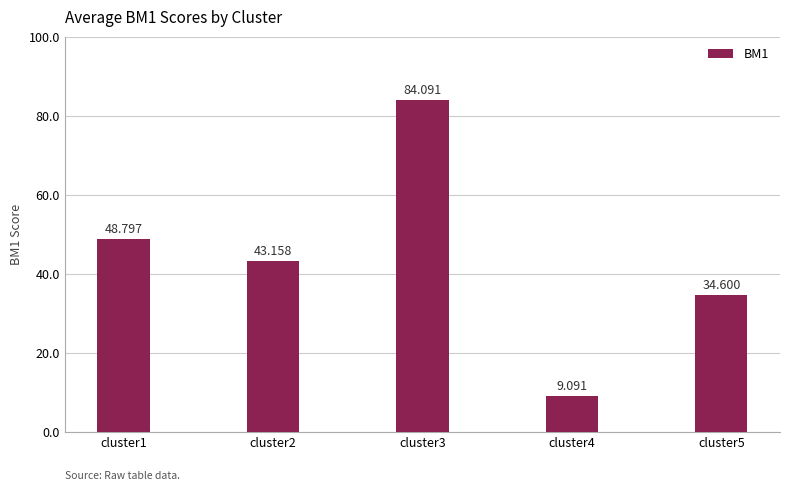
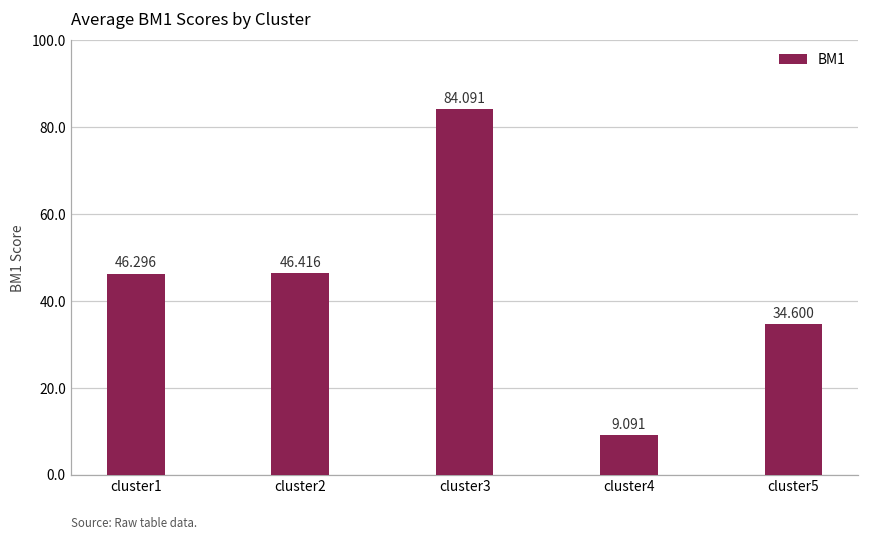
cluster1: 48.797 -> 46.296
cluster2: 43.158 -> 46.416
